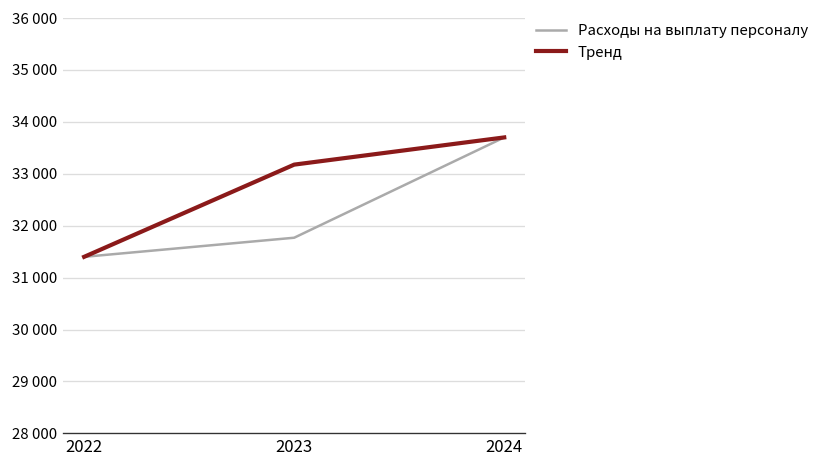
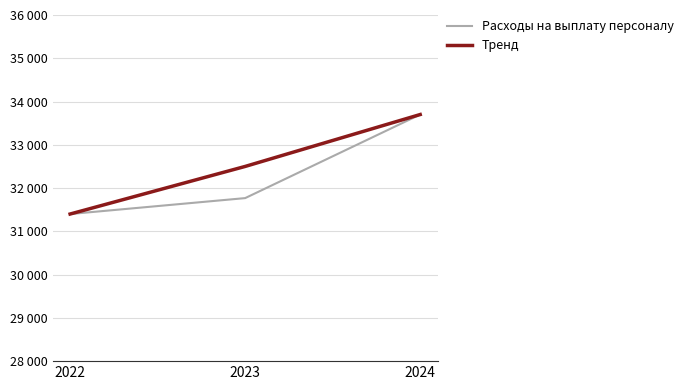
Тренд, 2023: 33200 -> 32500
